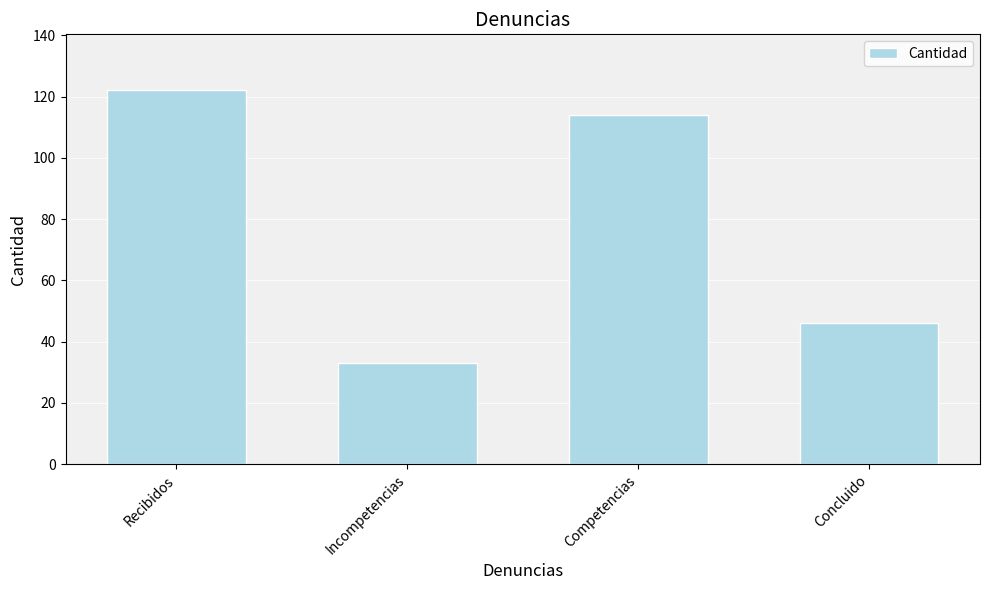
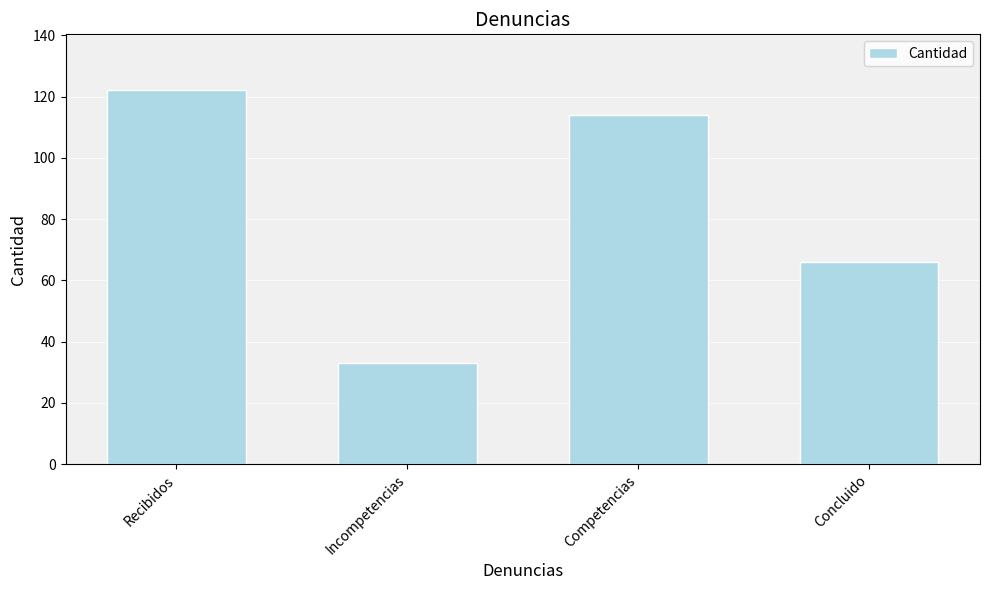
Concluido: 46 -> 66
